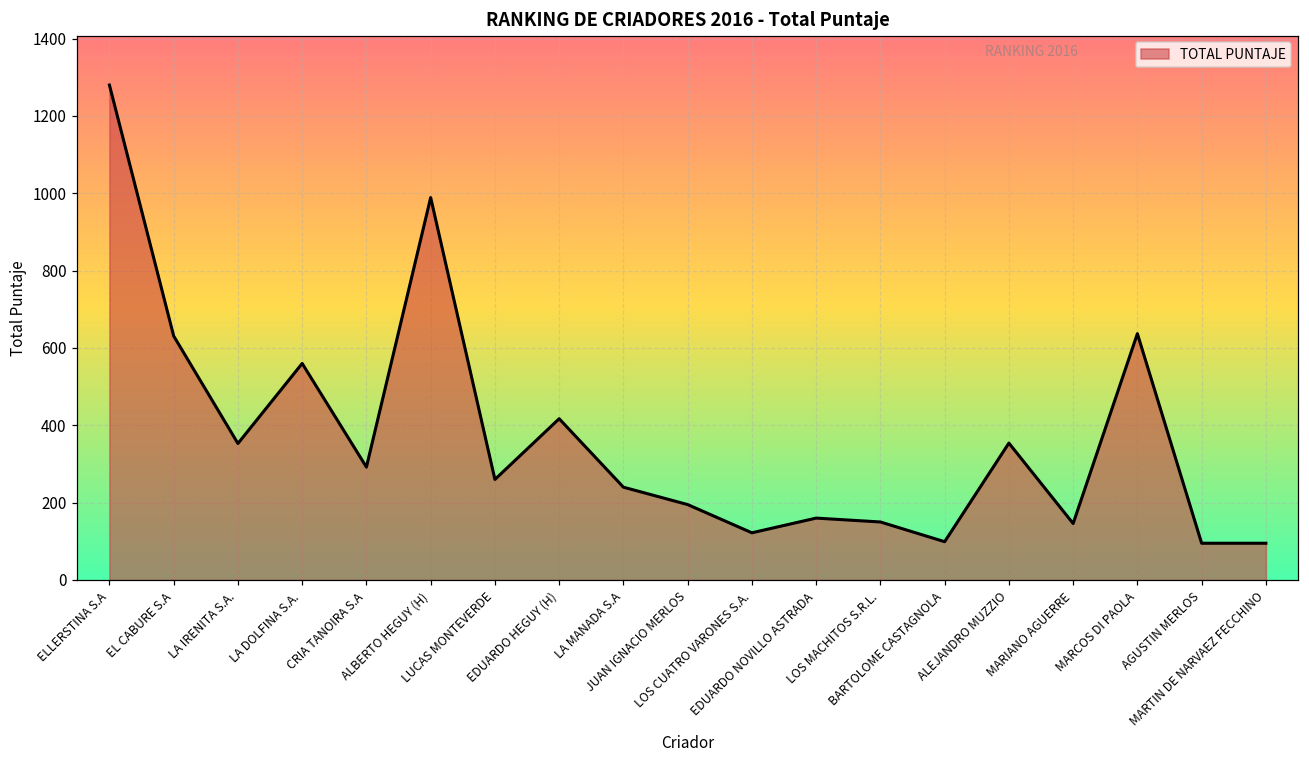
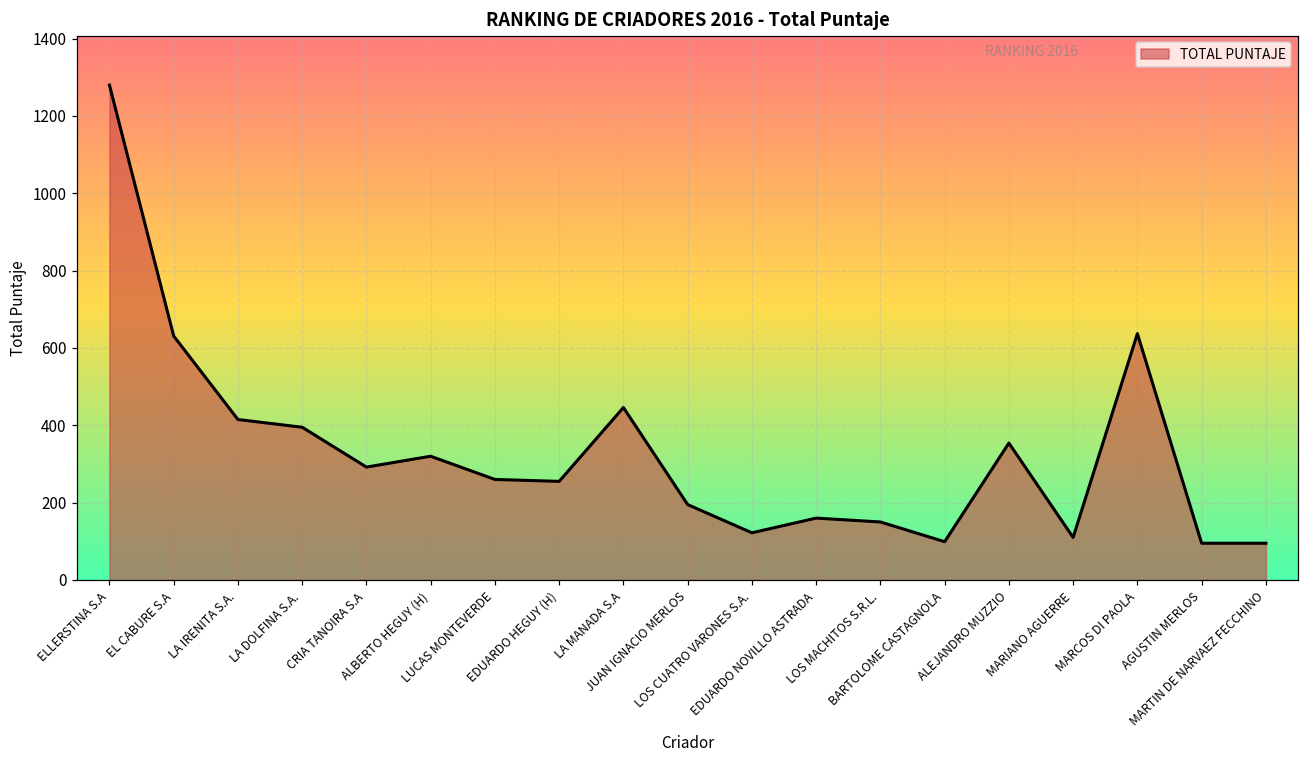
LA IRENITA S.A.: 350 -> 420
LA DOLFINA S.A.: 560 -> 400
ALBERTO HEGUY (H): 990 -> 320
EDUARDO HEGUY (H): 420 -> 260
LA MANADA S.A: 240 -> 450
MARIANO AGUERRE: 150 -> 110
